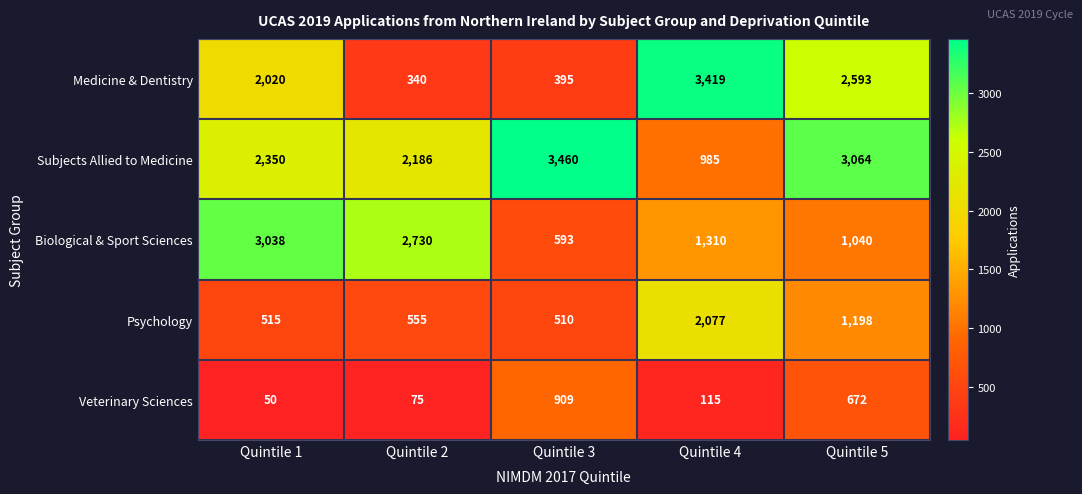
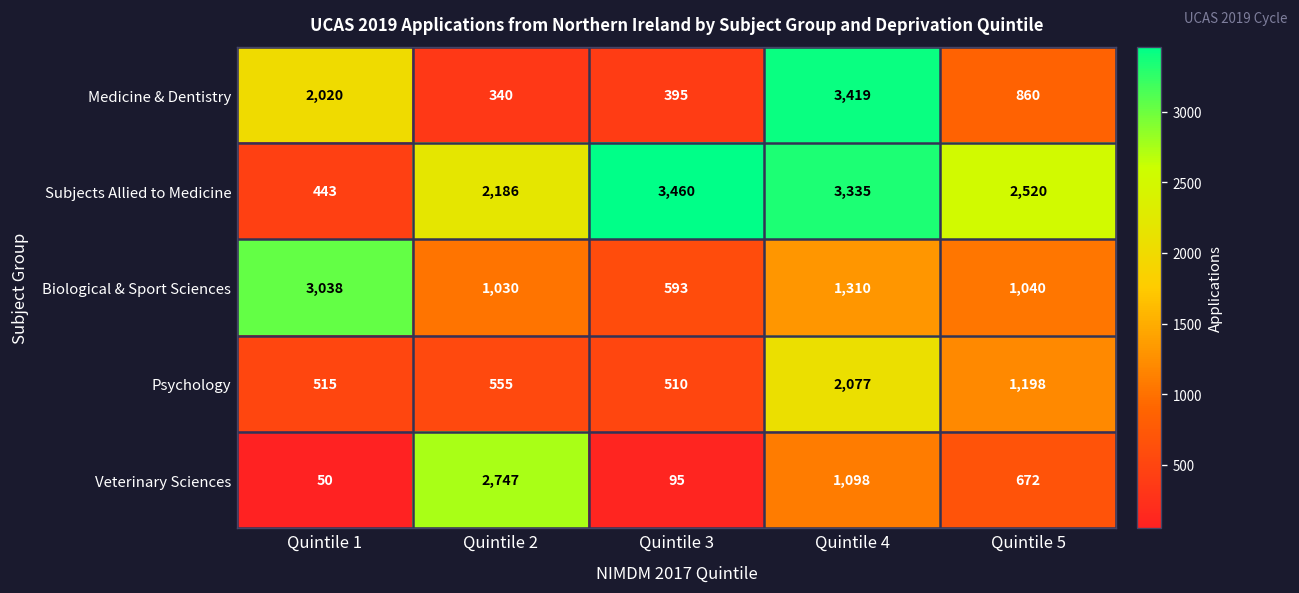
Medicine & Dentistry, Quintile 5: 2,593 -> 860
Subjects Allied to Medicine, Quintile 1: 2,350 -> 443
Subjects Allied to Medicine, Quintile 4: 985 -> 3,335
Subjects Allied to Medicine, Quintile 5: 3,064 -> 2,520
Biological & Sport Sciences, Quintile 2: 2,730 -> 1,030
Veterinary Sciences, Quintile 2: 75 -> 2,747
Veterinary Sciences, Quintile 3: 909 -> 95
Veterinary Sciences, Quintile 4: 115 -> 1,098
